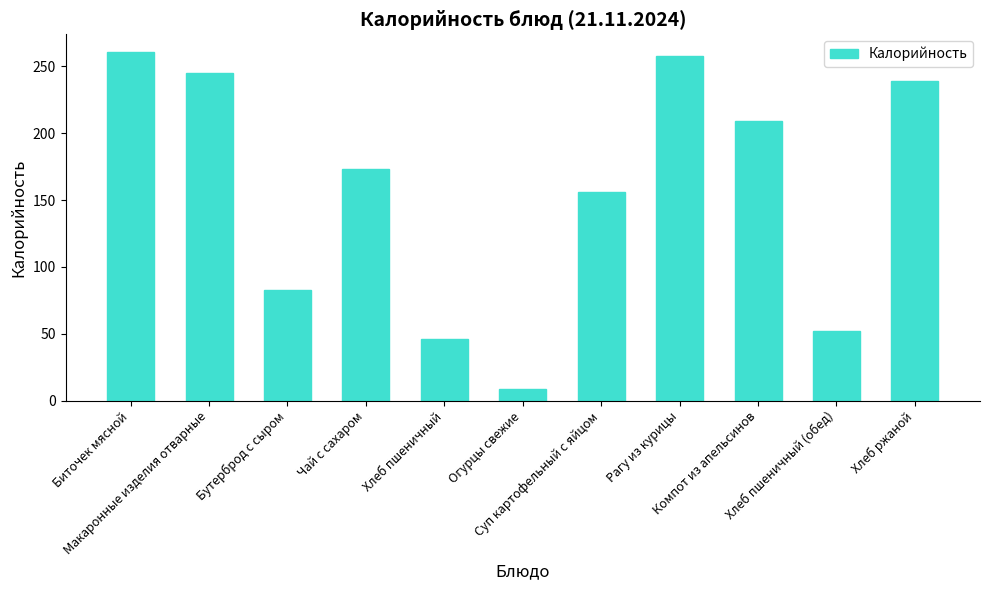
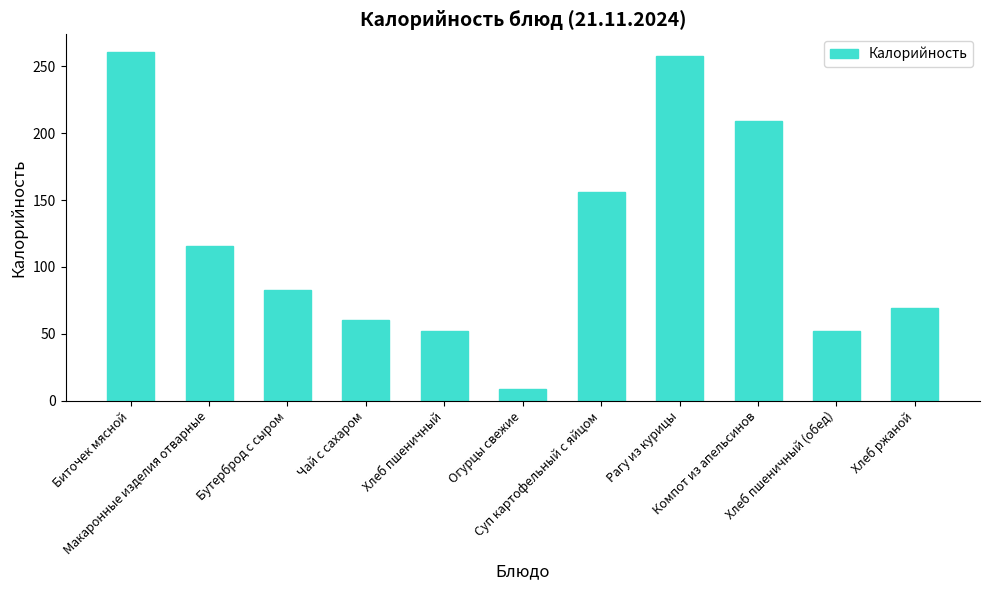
Макаронные изделия отварные: 245 -> 116
Чай с сахаром: 173 -> 60
Хлеб пшеничный: 46 -> 52
Хлеб ржаной: 239 -> 69
